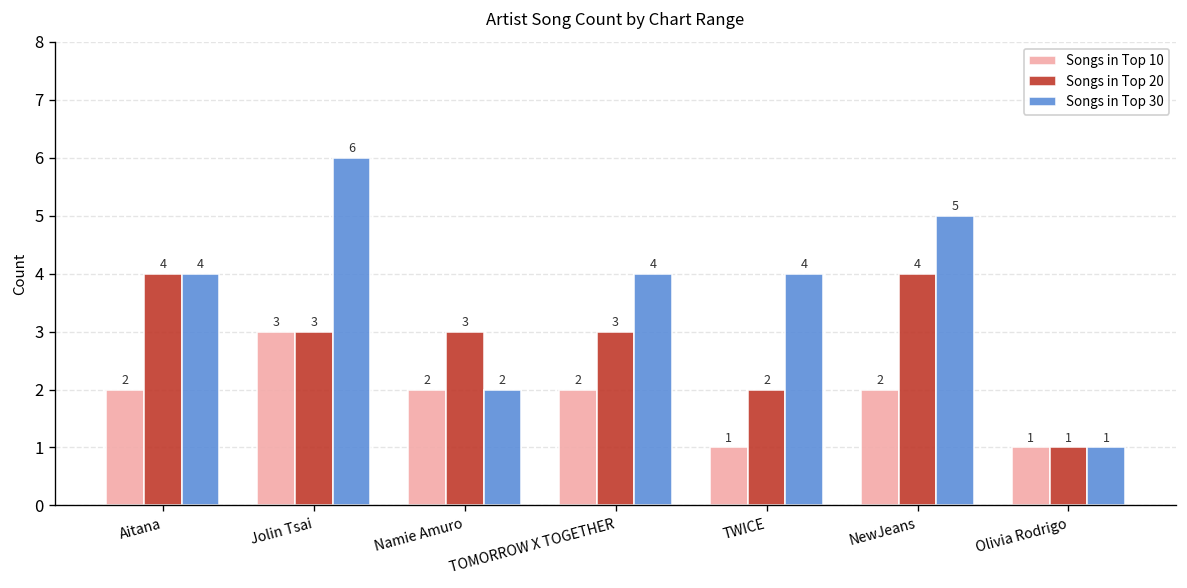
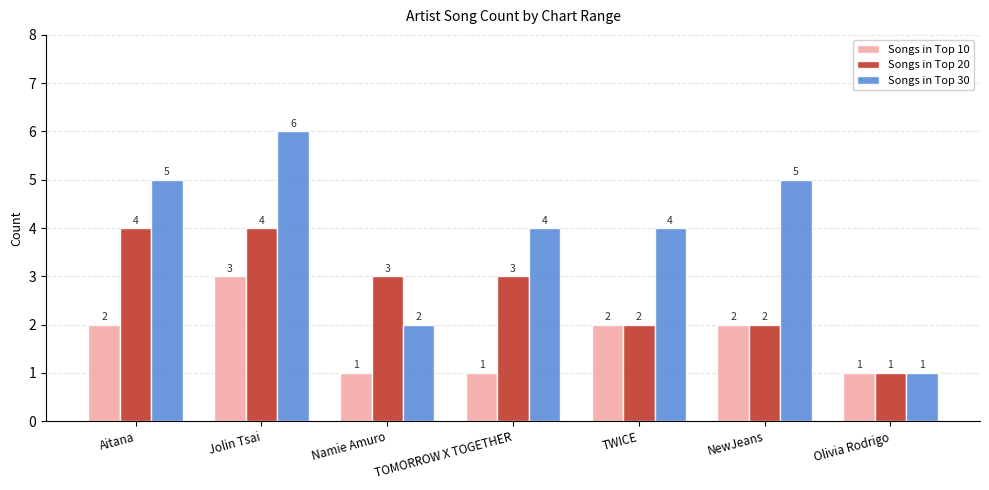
Songs in Top 30, Aitana: 4 -> 5
Songs in Top 20, Jolin Tsai: 3 -> 4
Songs in Top 10, Namie Amuro: 2 -> 1
Songs in Top 10, TOMORROW X TOGETHER: 2 -> 1
Songs in Top 10, TWICE: 1 -> 2
Songs in Top 20, NewJeans: 4 -> 2
